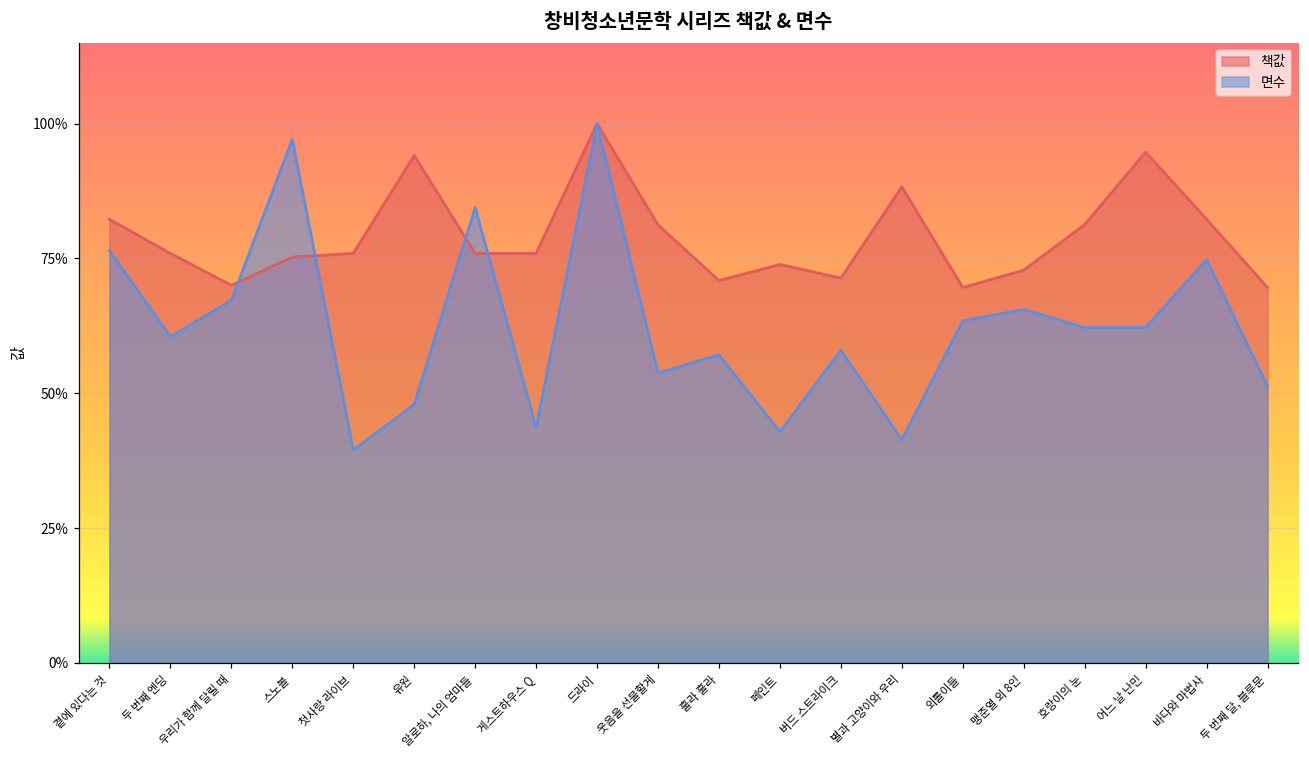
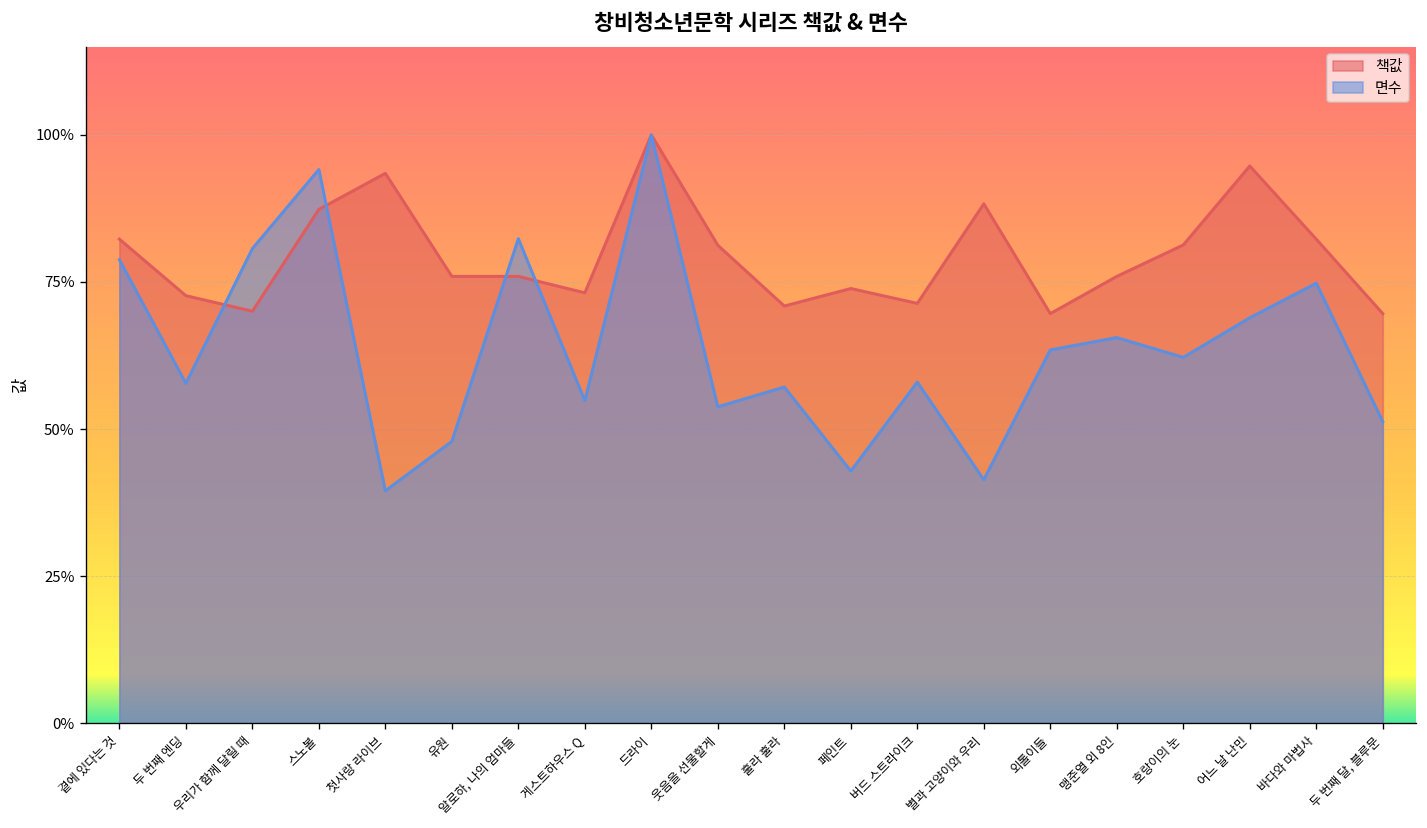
면수, 곁에 있다는 것: 76% -> 79%
책값, 두 번째 엔딩: 76% -> 73%
면수, 두 번째 엔딩: 61% -> 58%
면수, 우리가 함께 달릴 때: 67% -> 81%
책값, 스노볼: 75% -> 87%
면수, 스노볼: 97% -> 94%
책값, 첫사랑 라이브: 76% -> 93%
책값, 유원: 94% -> 76%
면수, 알로하, 나의 엄마들: 84% -> 82%
책값, 게스트하우스 Q: 76% -> 73%
면수, 게스트하우스 Q: 44% -> 55%
책값, 맹준열 외 8인: 73% -> 76%
면수, 어느 날 난민: 62% -> 69%
